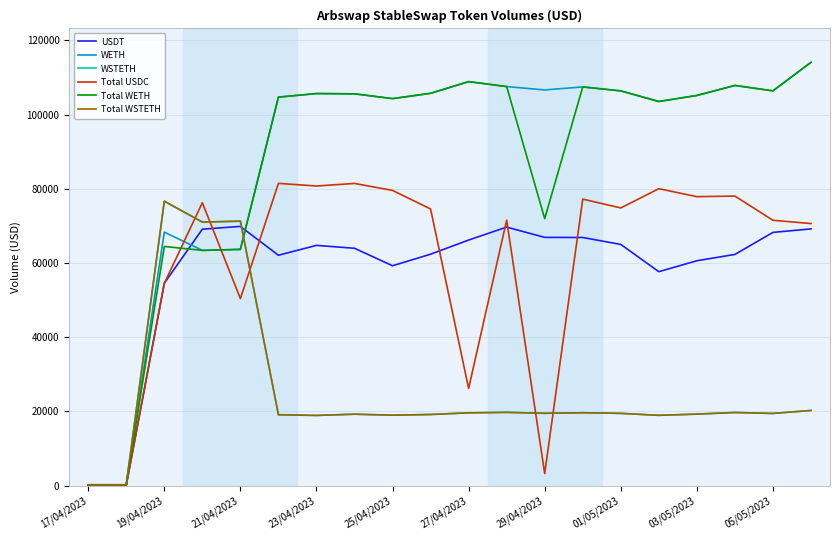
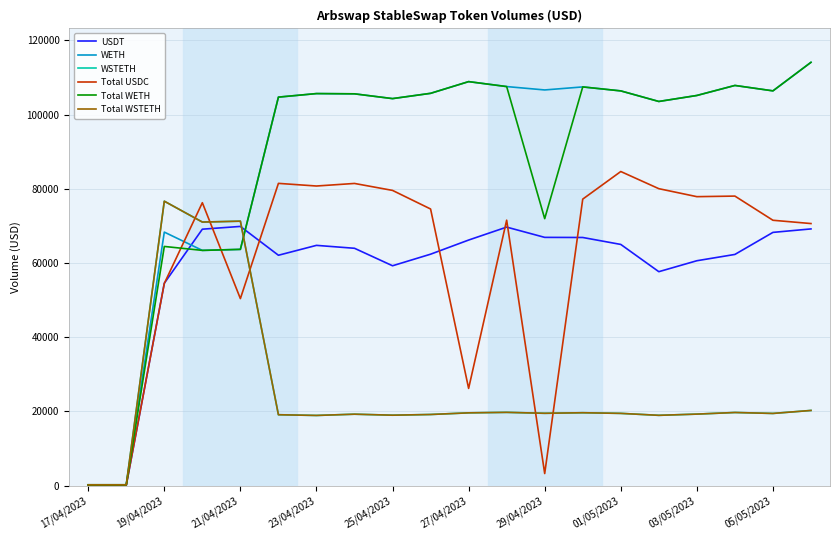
Total USDC, 01/05/2023: 75000 -> 85000
